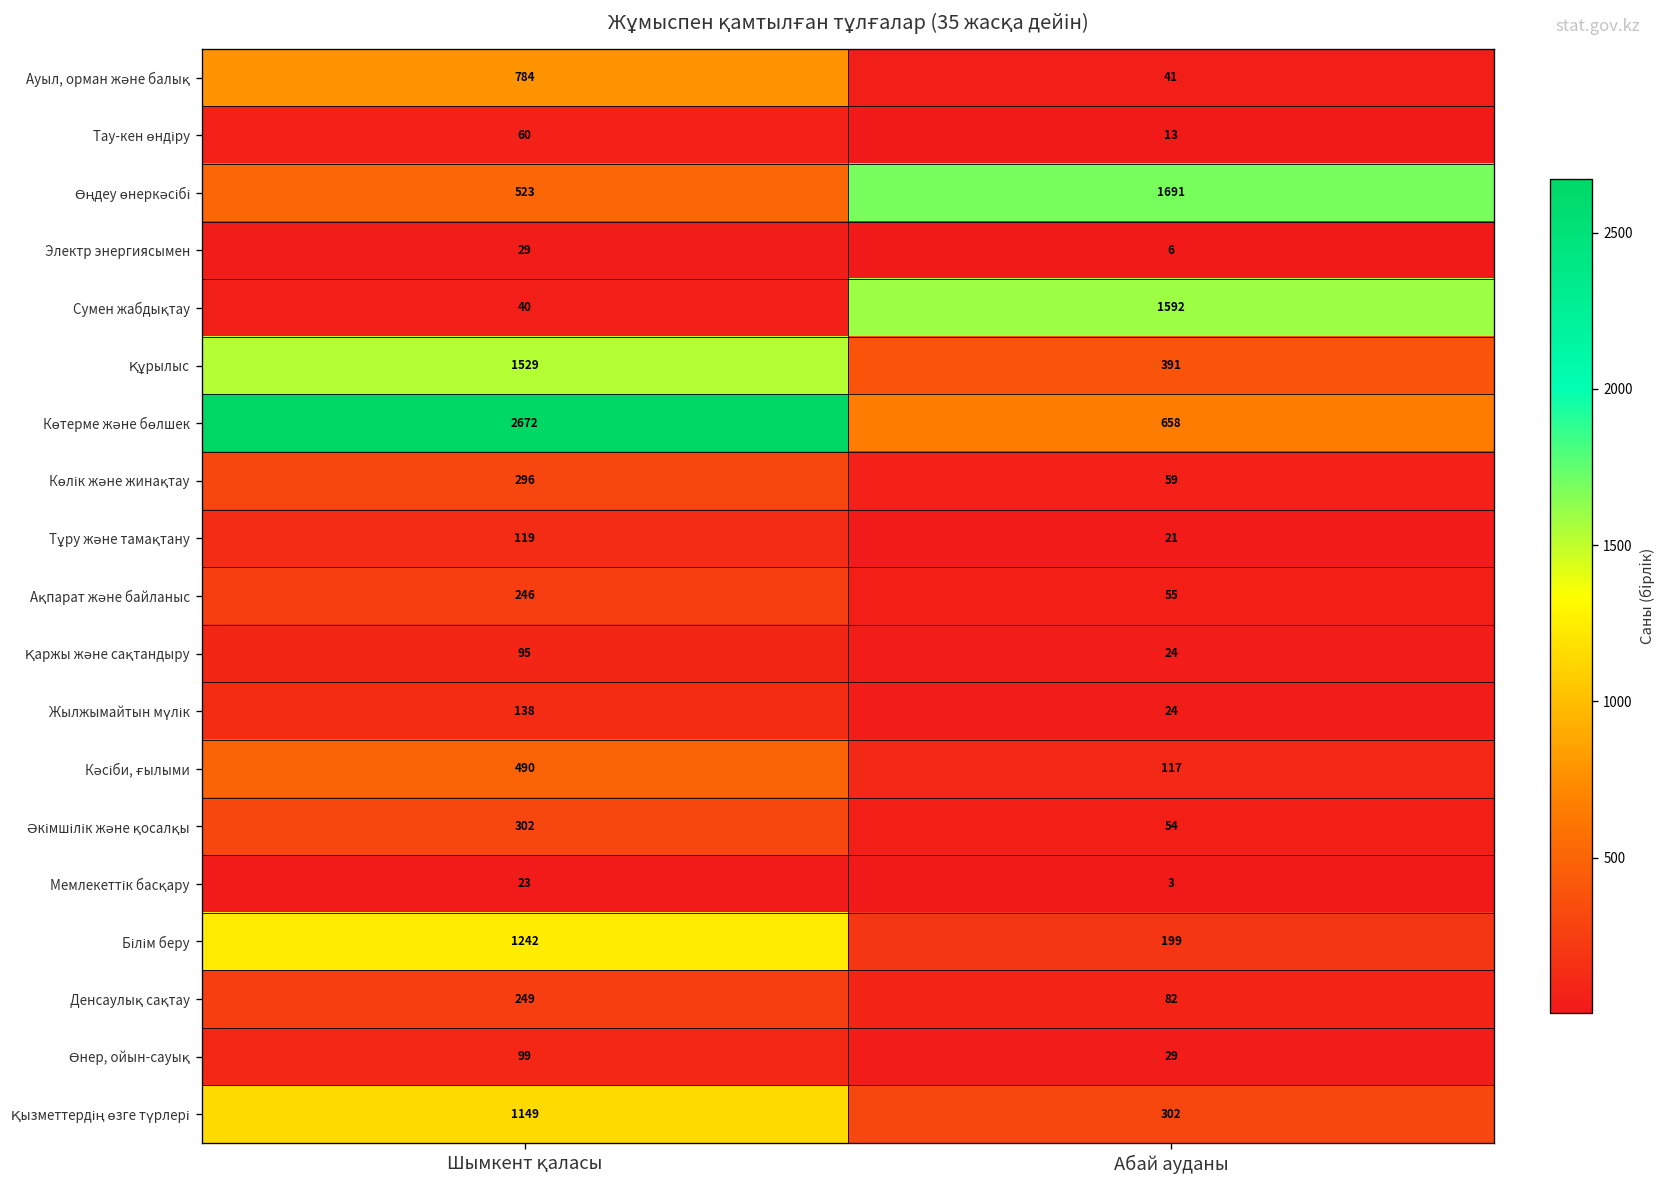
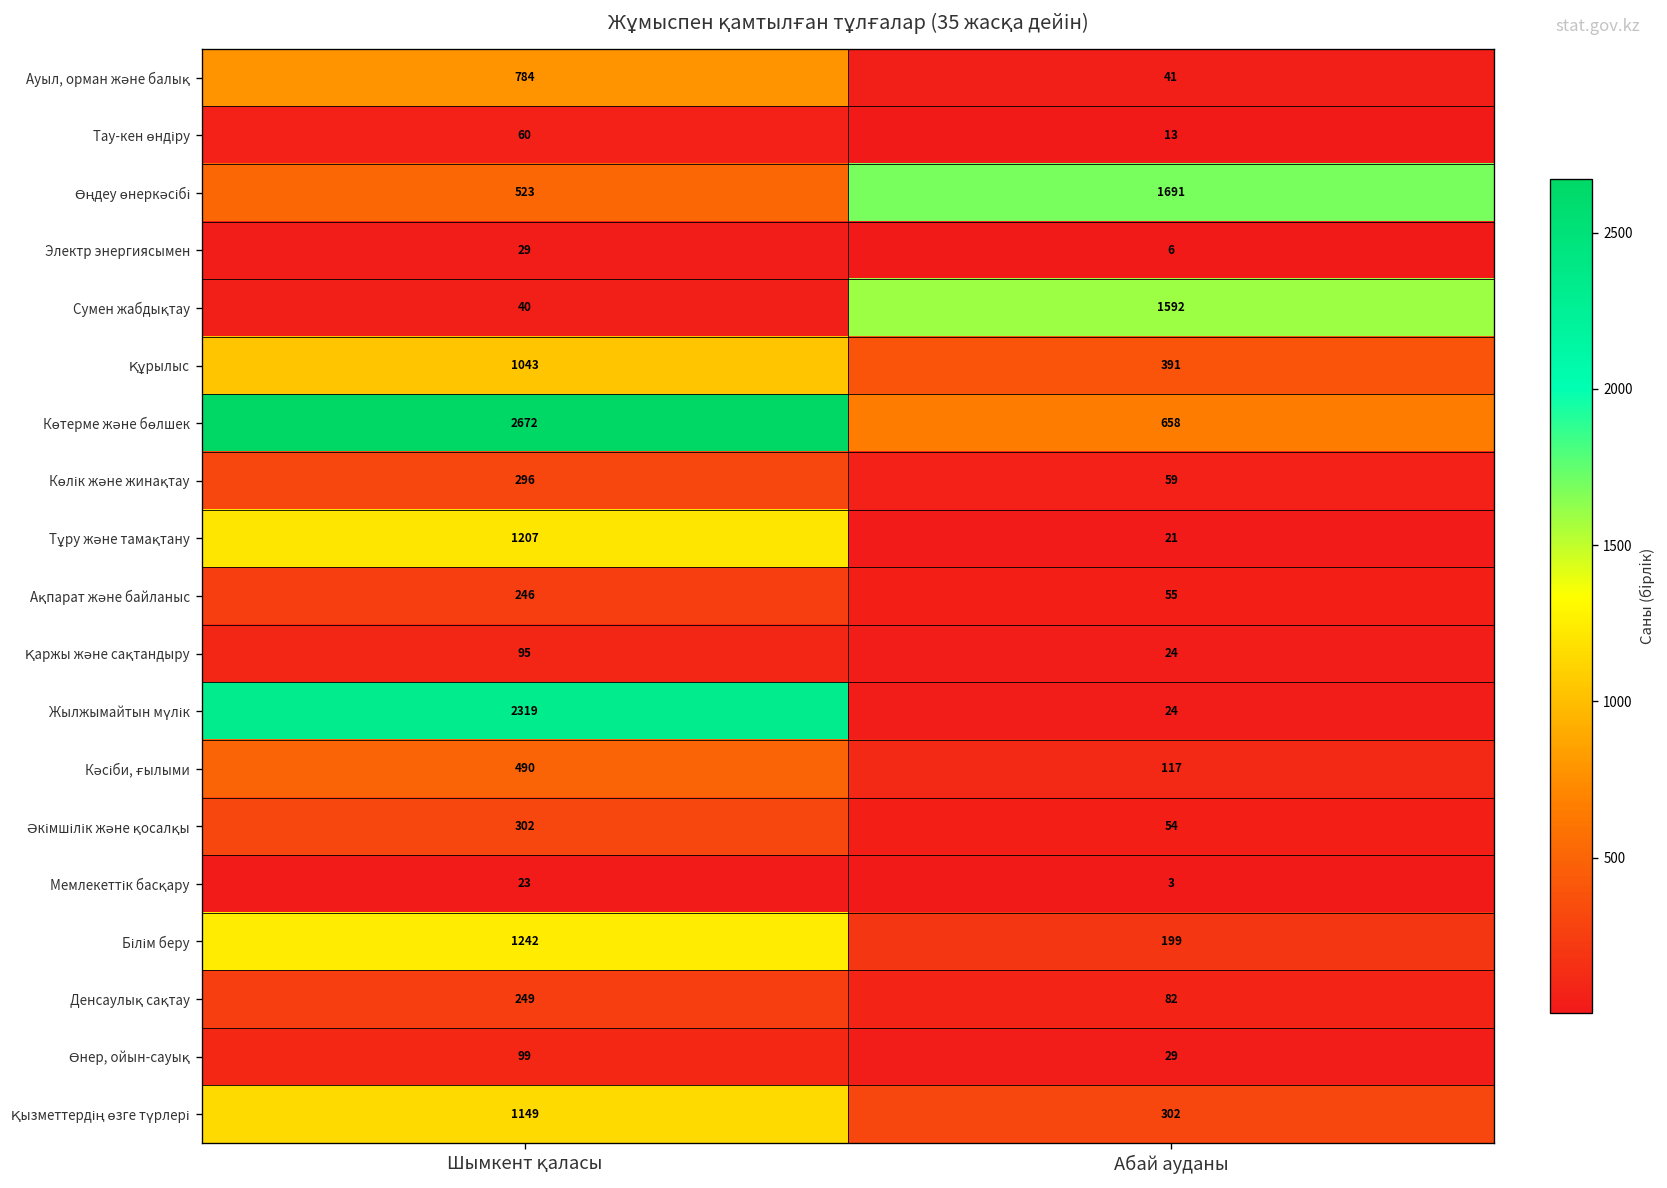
Құрылыс, Шымкент қаласы: 1529 -> 1043
Тұру және тамақтану, Шымкент қаласы: 119 -> 1207
Жылжымайтын мүлік, Шымкент қаласы: 138 -> 2319
